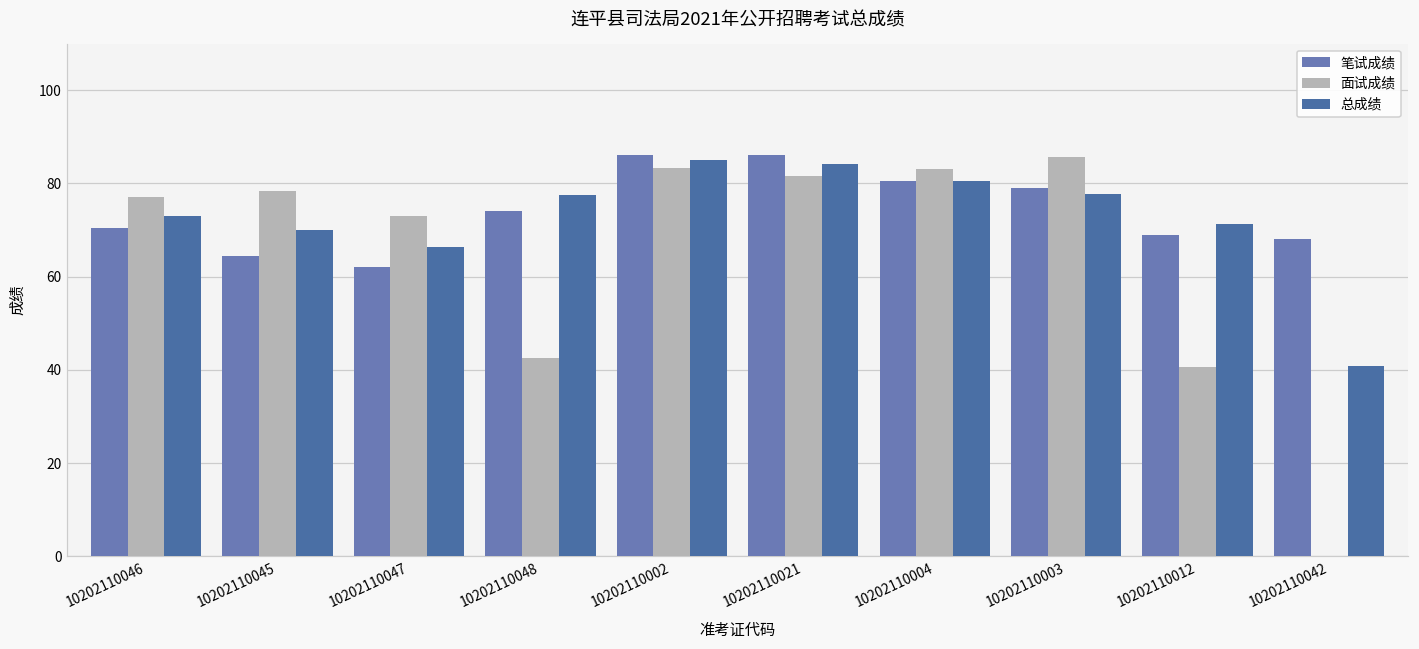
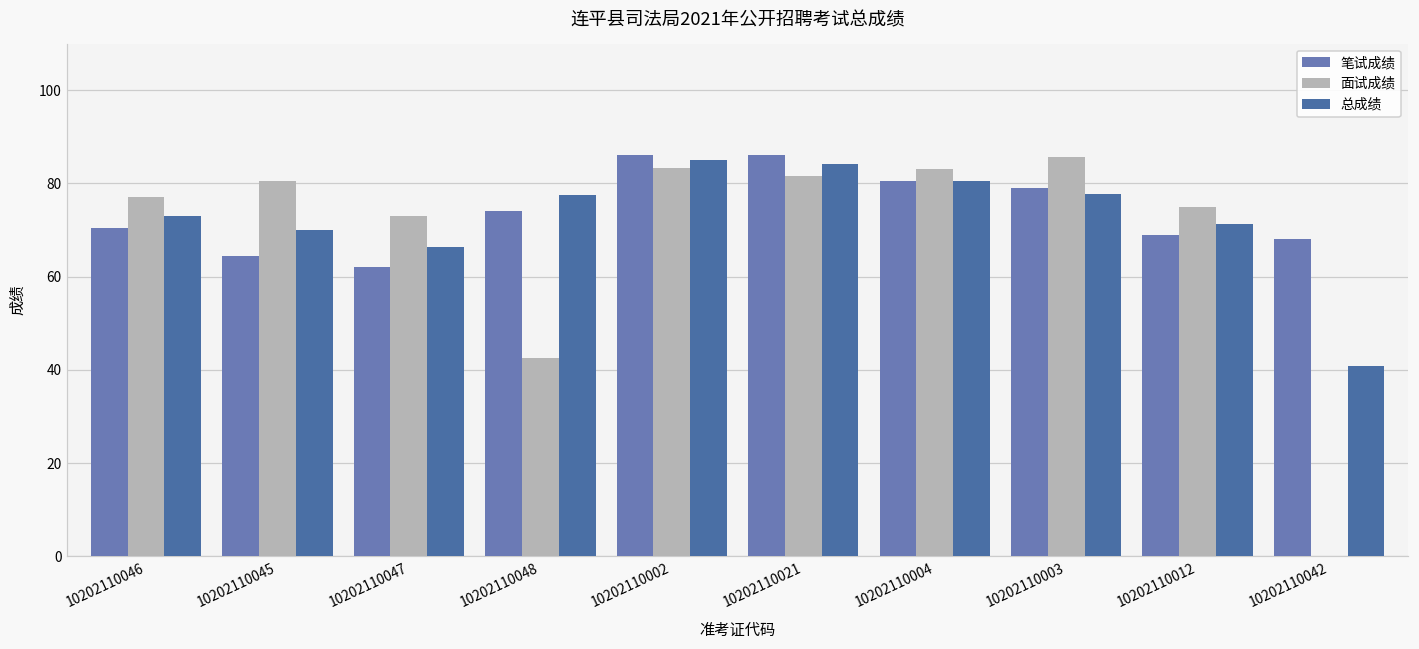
面试成绩, 10202110045: 78 -> 80
面试成绩, 10202110012: 41 -> 75
